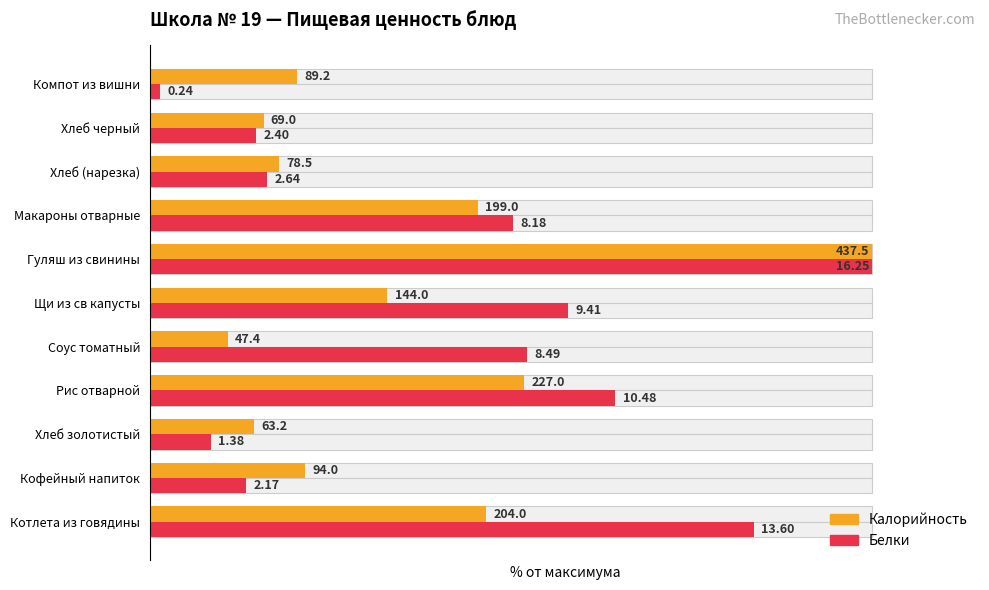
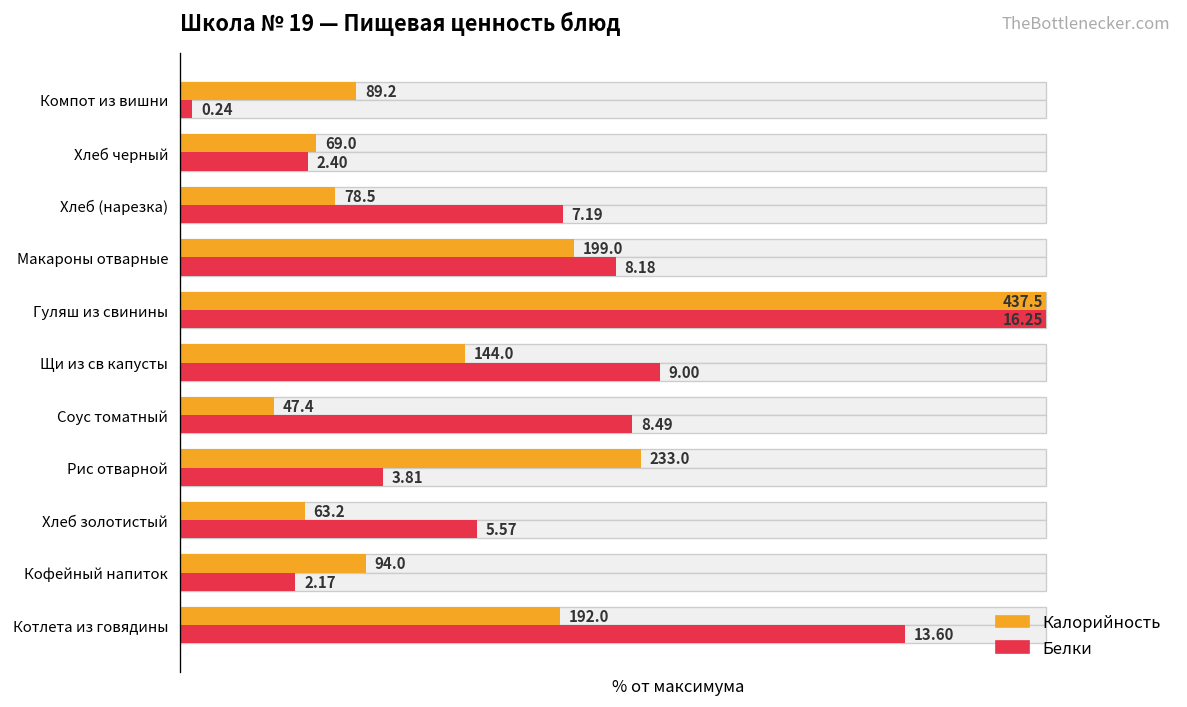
Белки, Хлеб (нарезка): 2.64 -> 7.19
Белки, Щи из св капусты: 9.41 -> 9.00
Калорийность, Рис отварной: 227.0 -> 233.0
Белки, Рис отварной: 10.48 -> 3.81
Белки, Хлеб золотистый: 1.38 -> 5.57
Калорийность, Котлета из говядины: 204.0 -> 192.0
